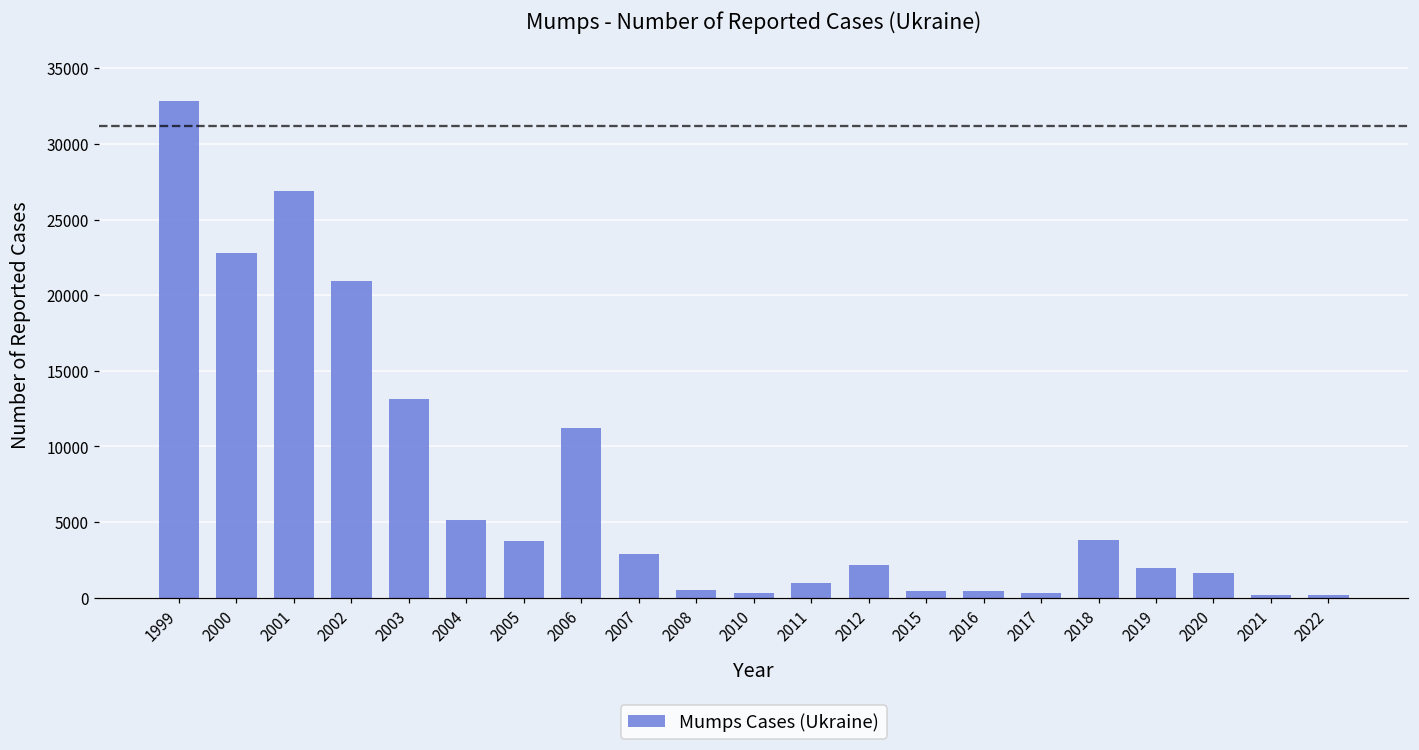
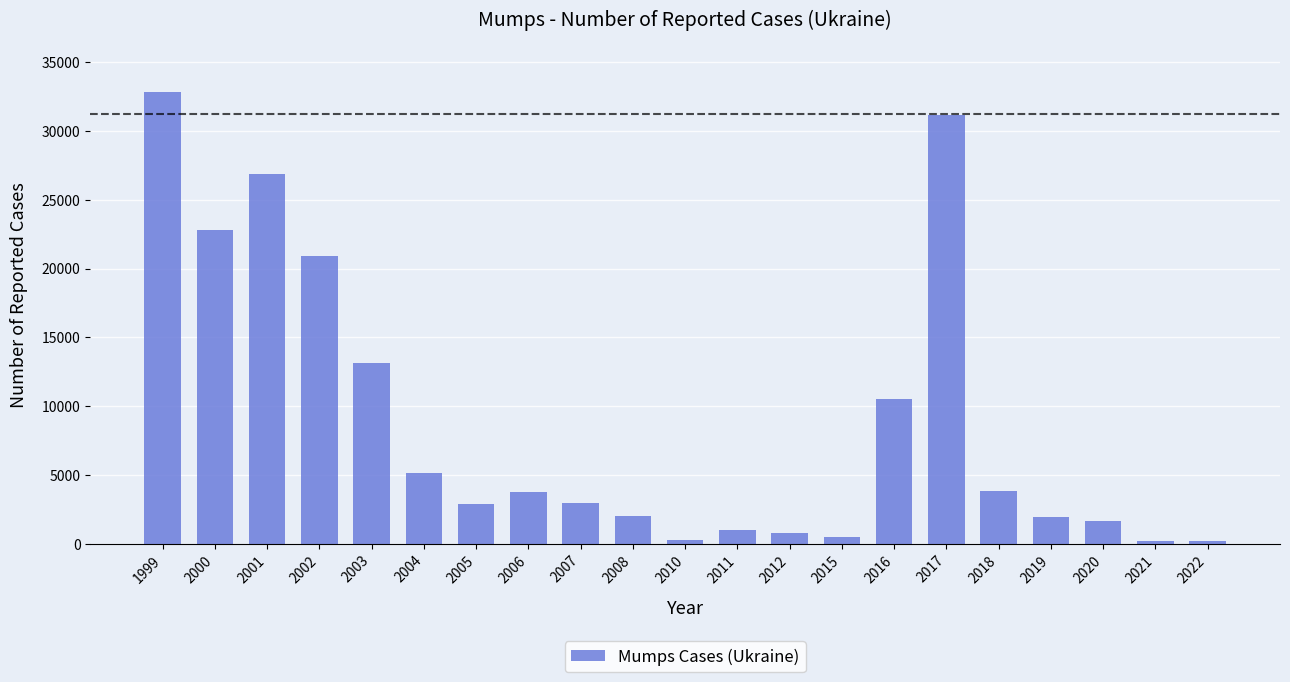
2005: 3800 -> 2900
2006: 11200 -> 3700
2008: 500 -> 2000
2012: 2200 -> 800
2016: 400 -> 10500
2017: 300 -> 31200
